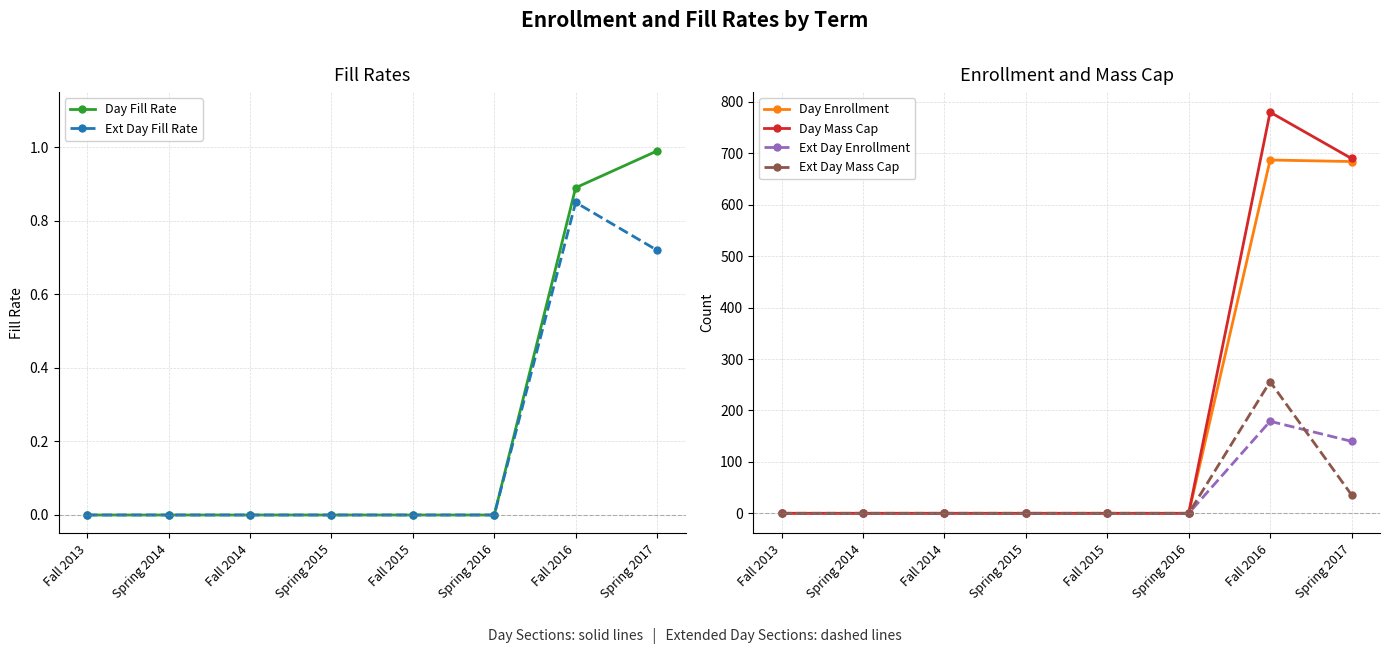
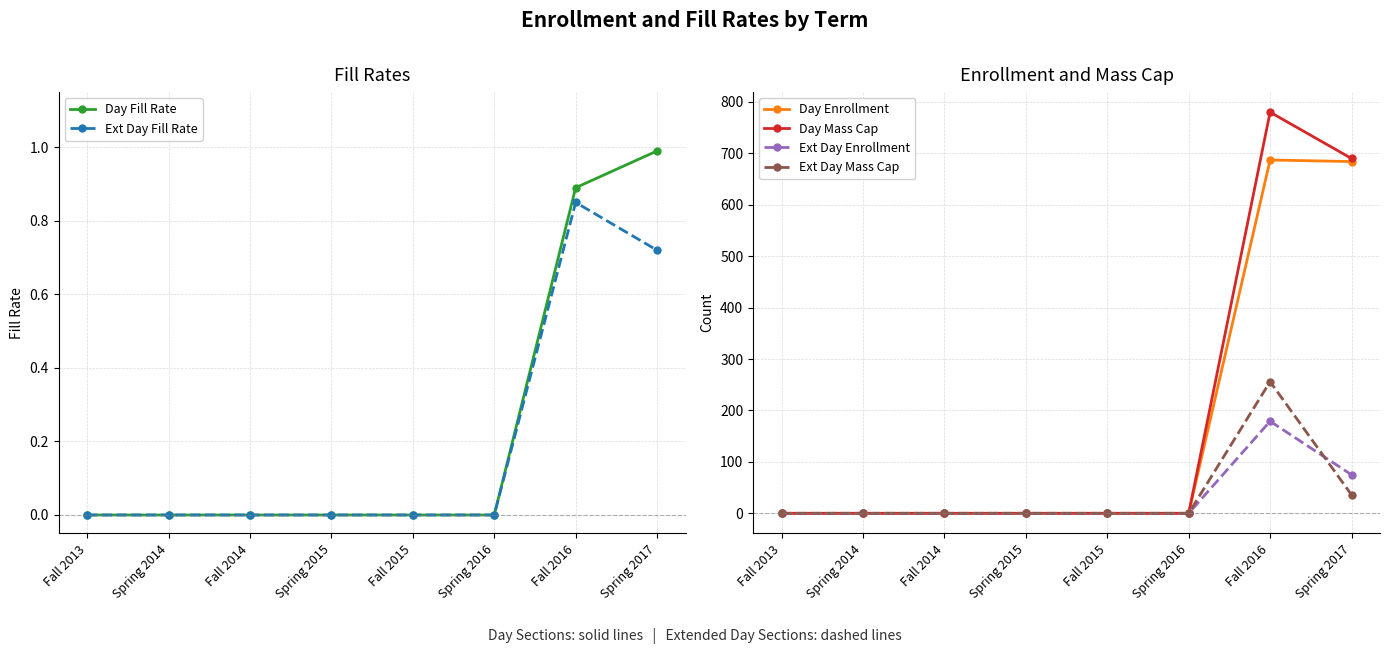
Enrollment and Mass Cap, Ext Day Enrollment, Spring 2017: 140 -> 80
